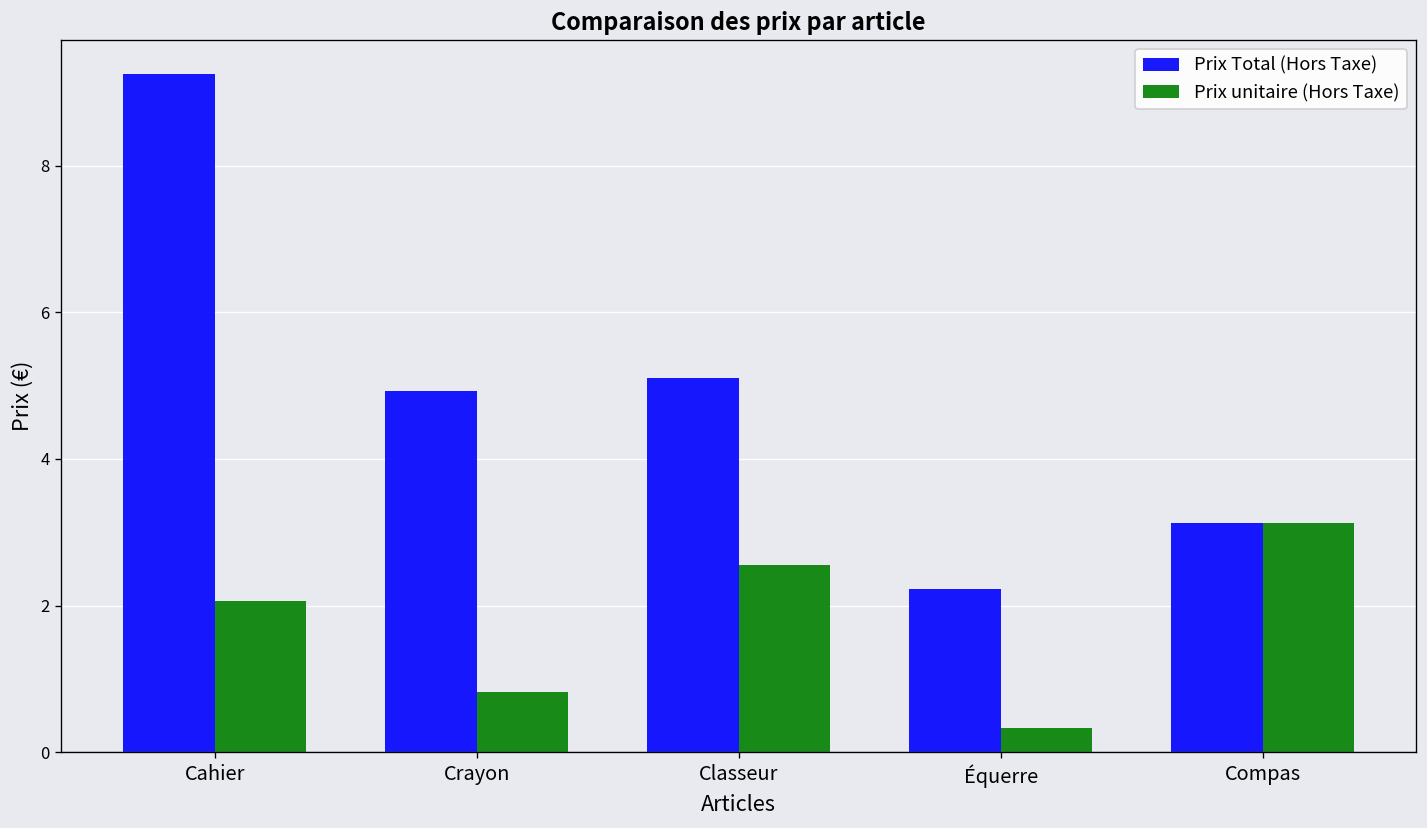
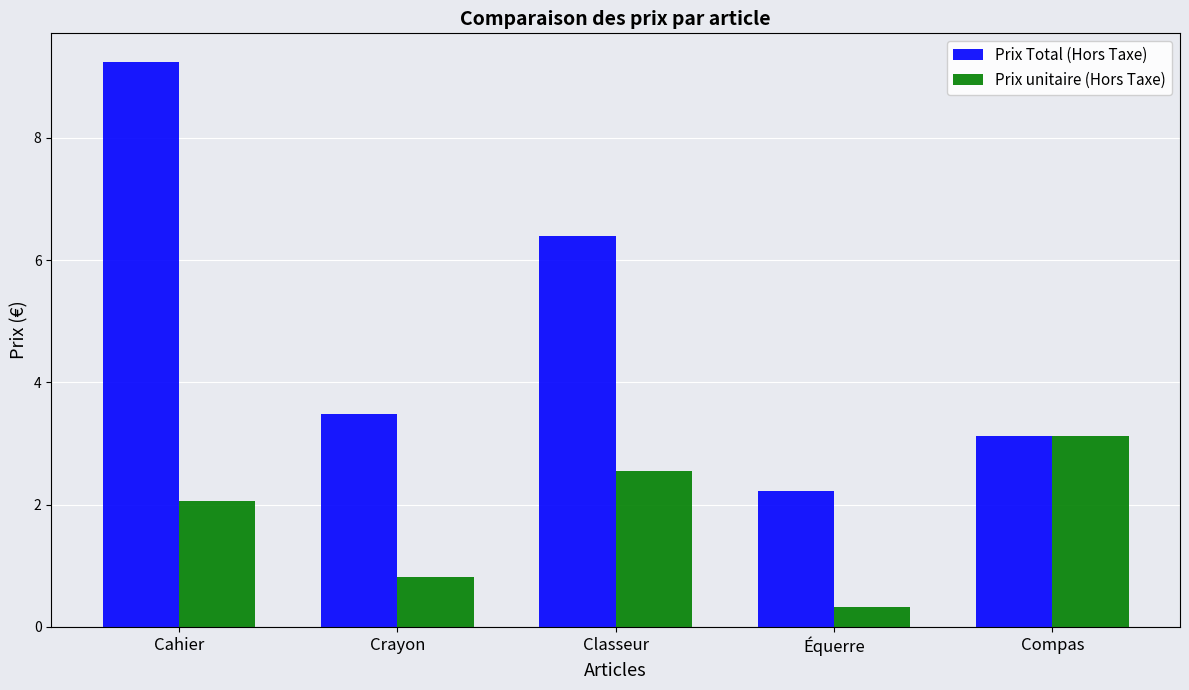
Prix Total (Hors Taxe), Crayon: 4.9 -> 3.5
Prix Total (Hors Taxe), Classeur: 5.1 -> 6.4
